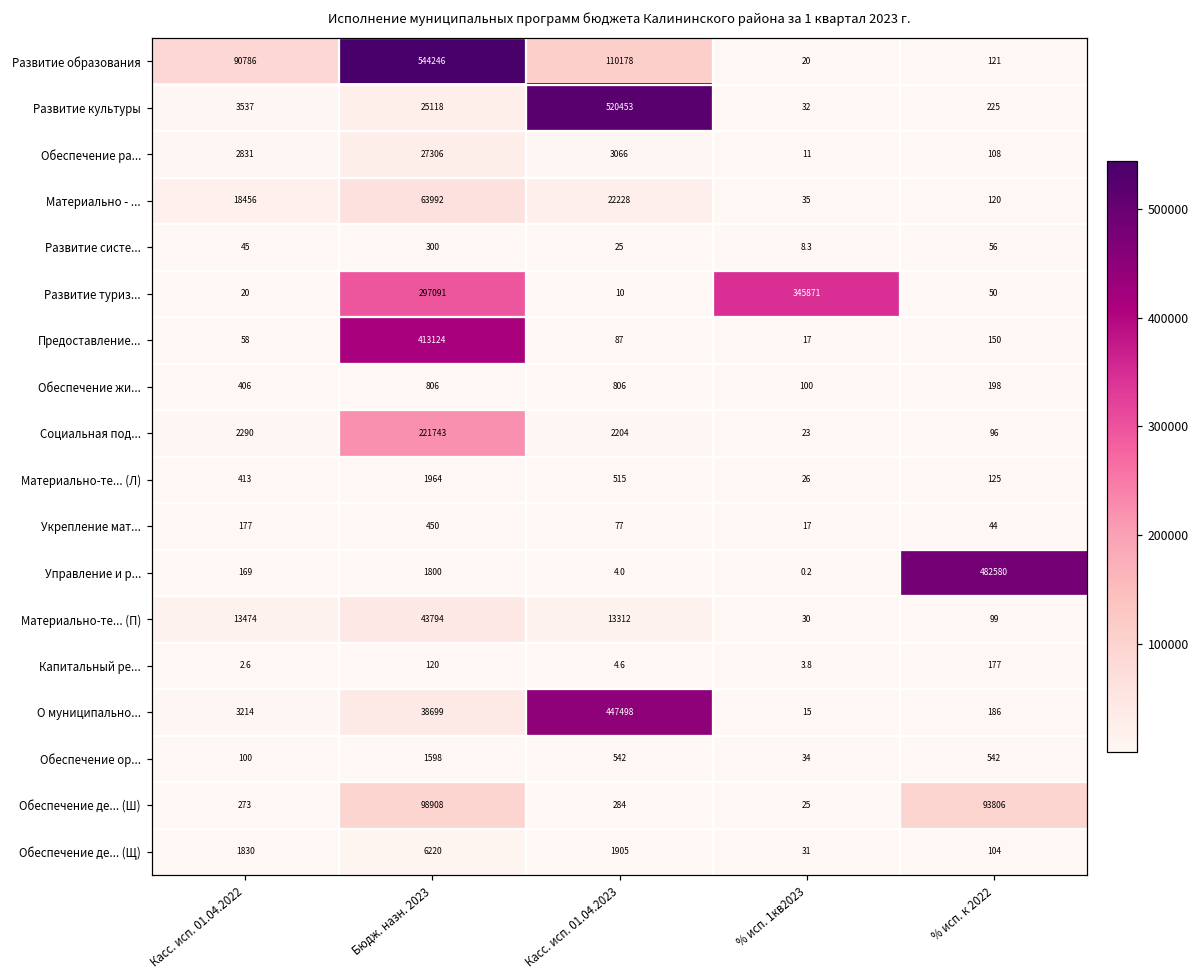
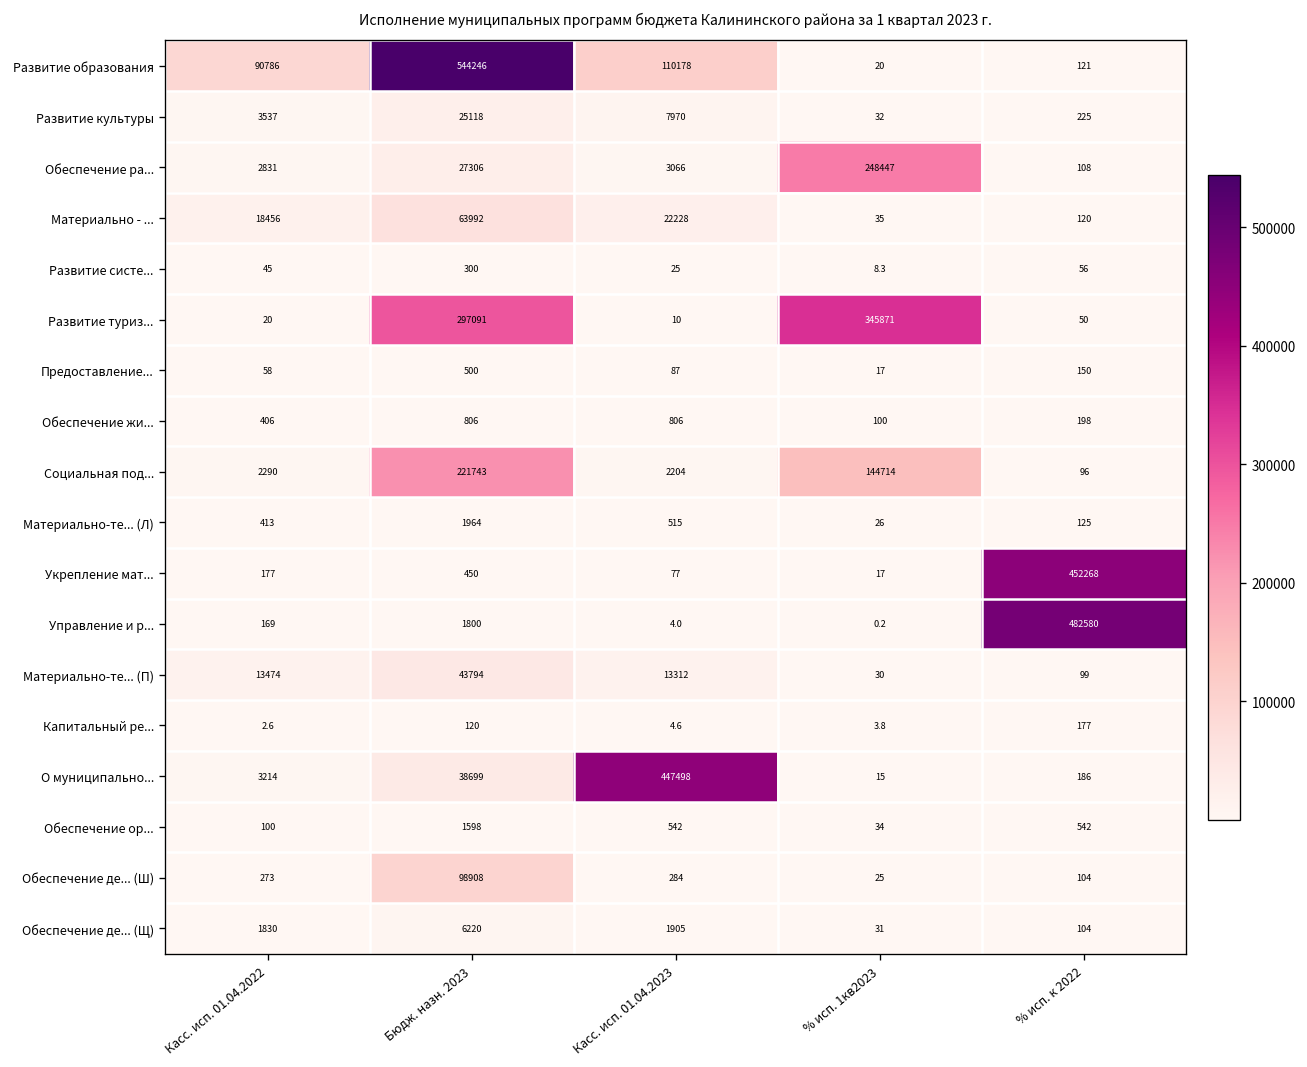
Развитие культуры, Касс. исп. 01.04.2023: 520453 -> 7970
Обеспечение ра..., % исп. 1кв2023: 11 -> 248447
Предоставление..., Бюдж. назн. 2023: 413124 -> 500
Социальная под..., % исп. 1кв2023: 23 -> 144714
Укрепление мат..., % исп. к 2022: 44 -> 452268
Обеспечение де... (Ш), % исп. к 2022: 93806 -> 104
